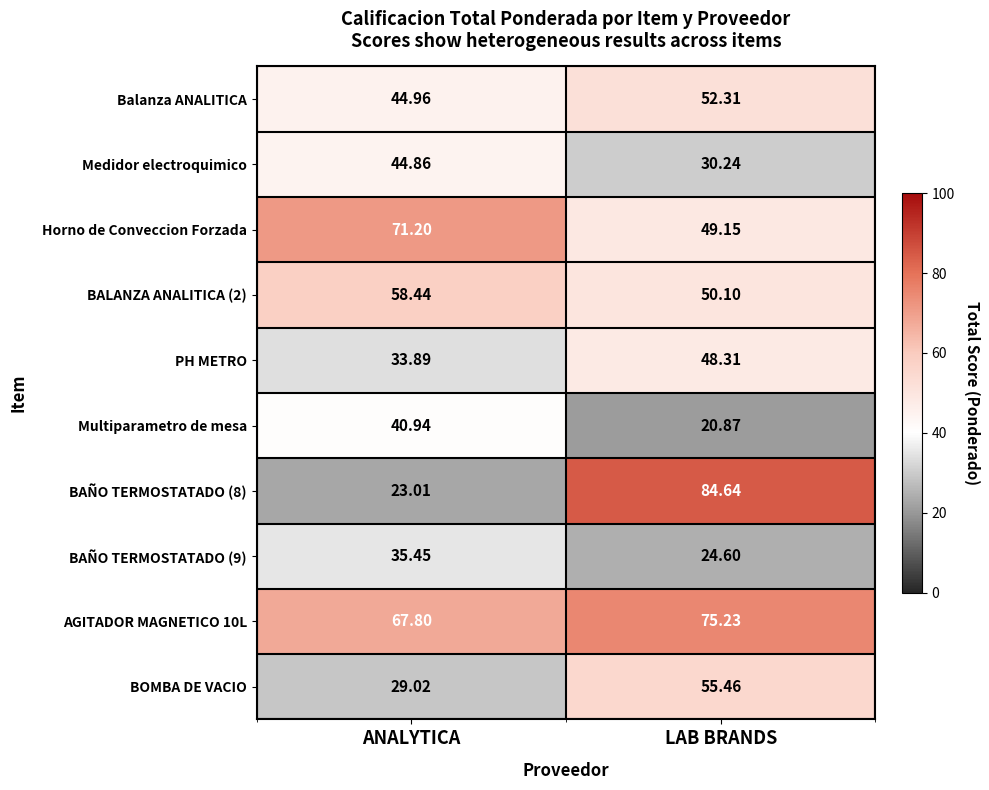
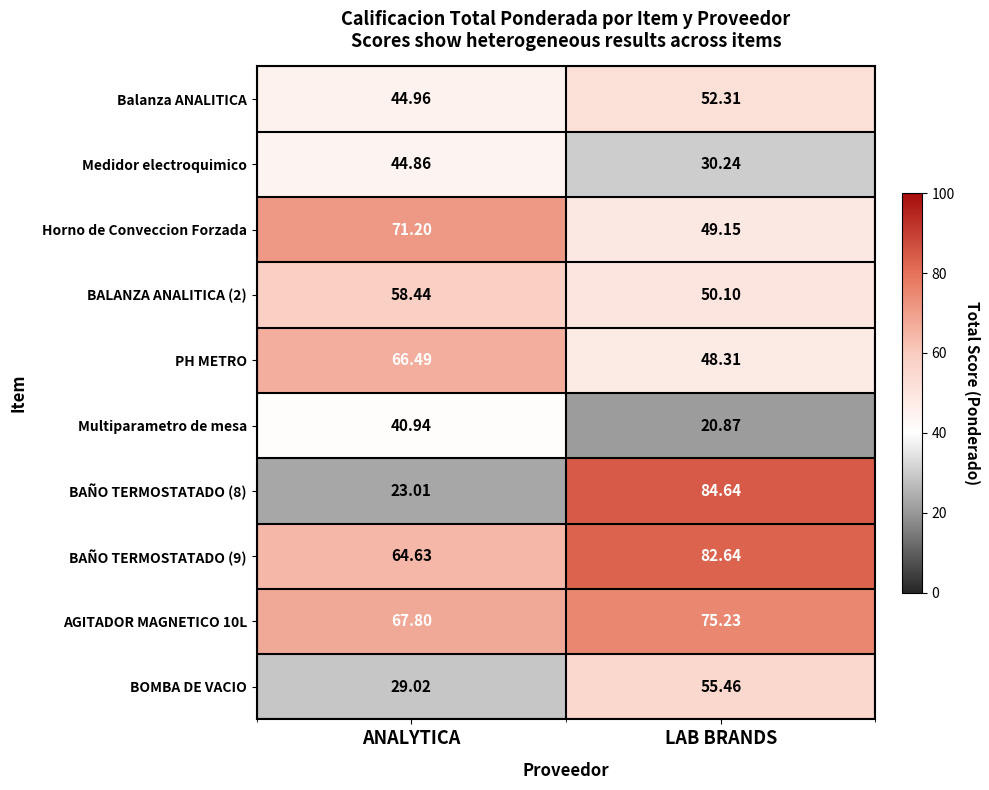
PH METRO, ANALYTICA: 33.89 -> 66.49
BAÑO TERMOSTATADO (9), ANALYTICA: 35.45 -> 64.63
BAÑO TERMOSTATADO (9), LAB BRANDS: 24.60 -> 82.64
